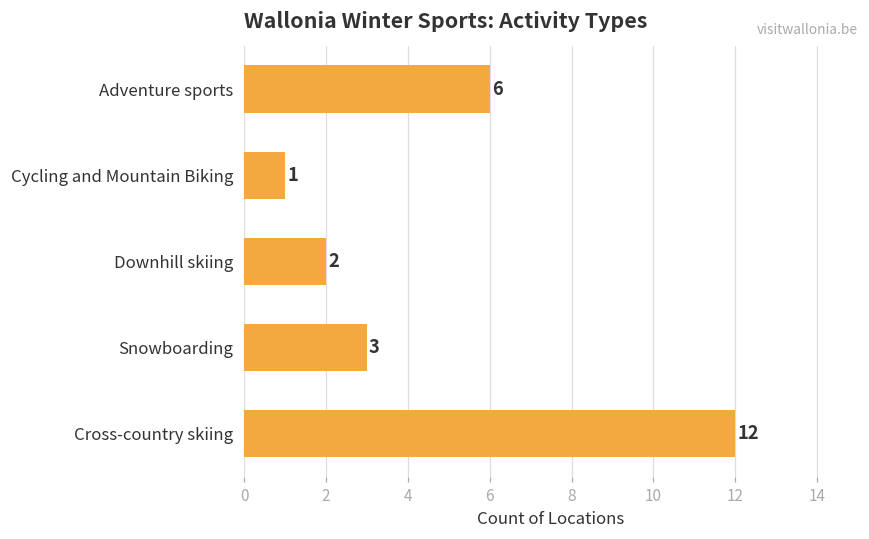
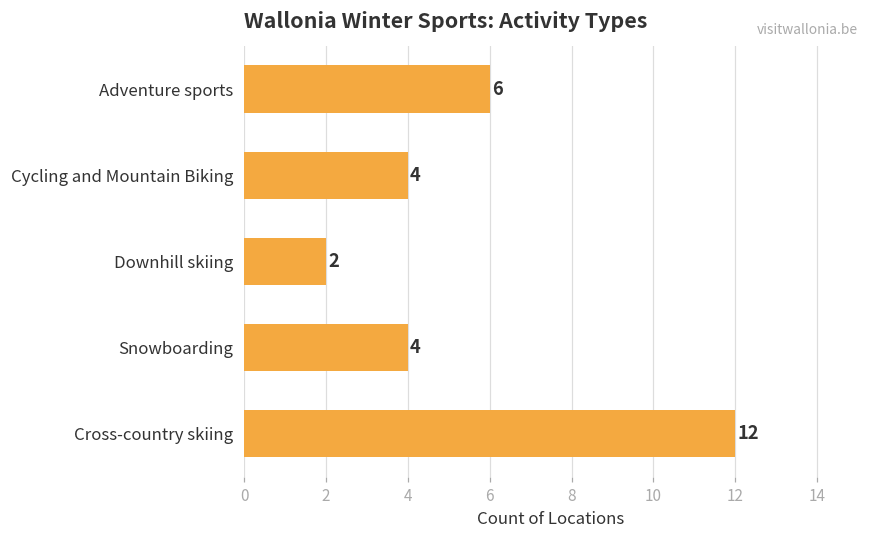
Cycling and Mountain Biking: 1 -> 4
Snowboarding: 3 -> 4
